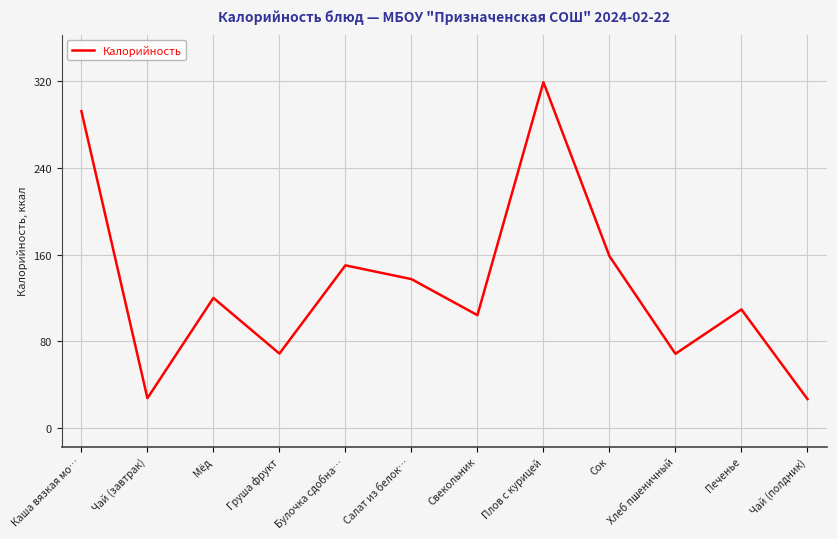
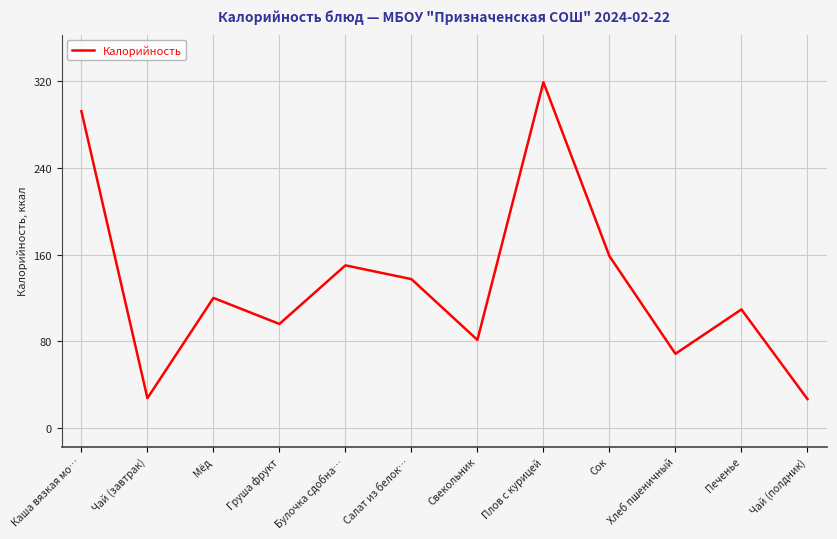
Груша фрукт: 69 -> 96
Свекольник: 104 -> 81
